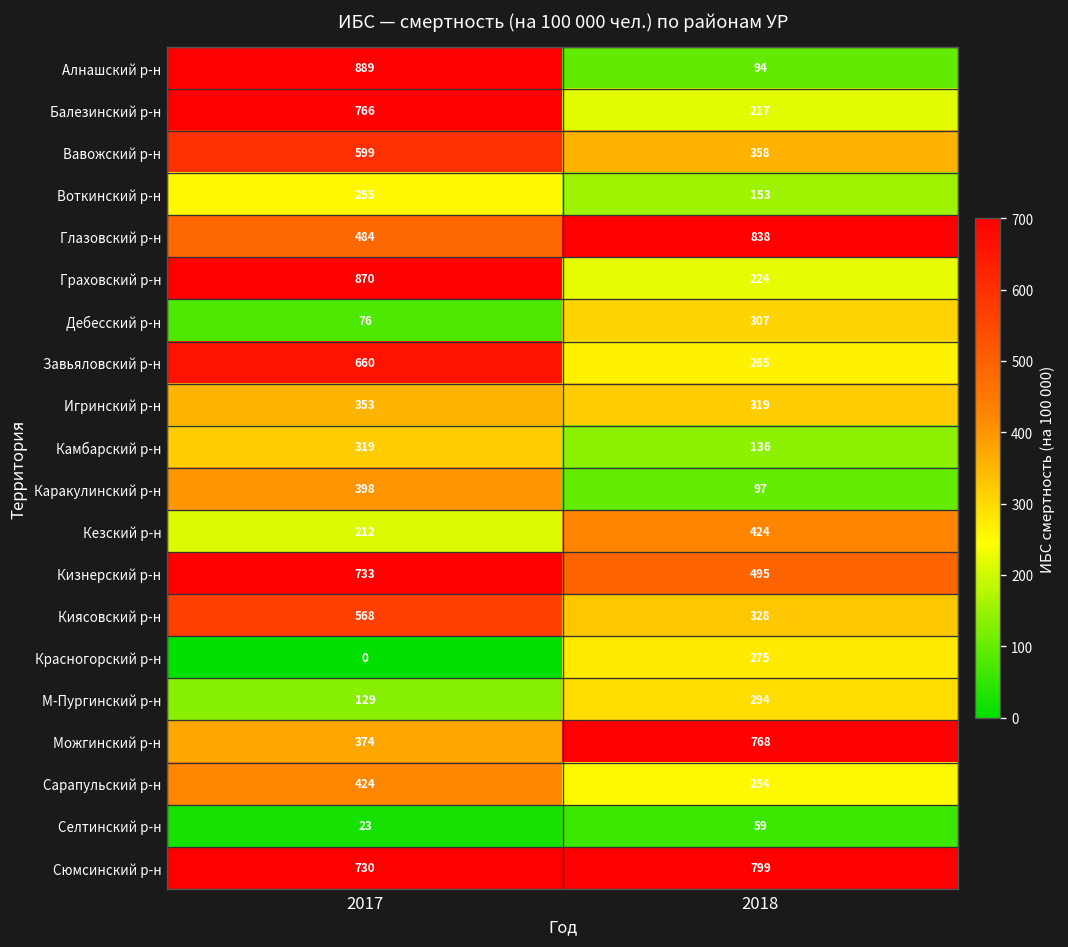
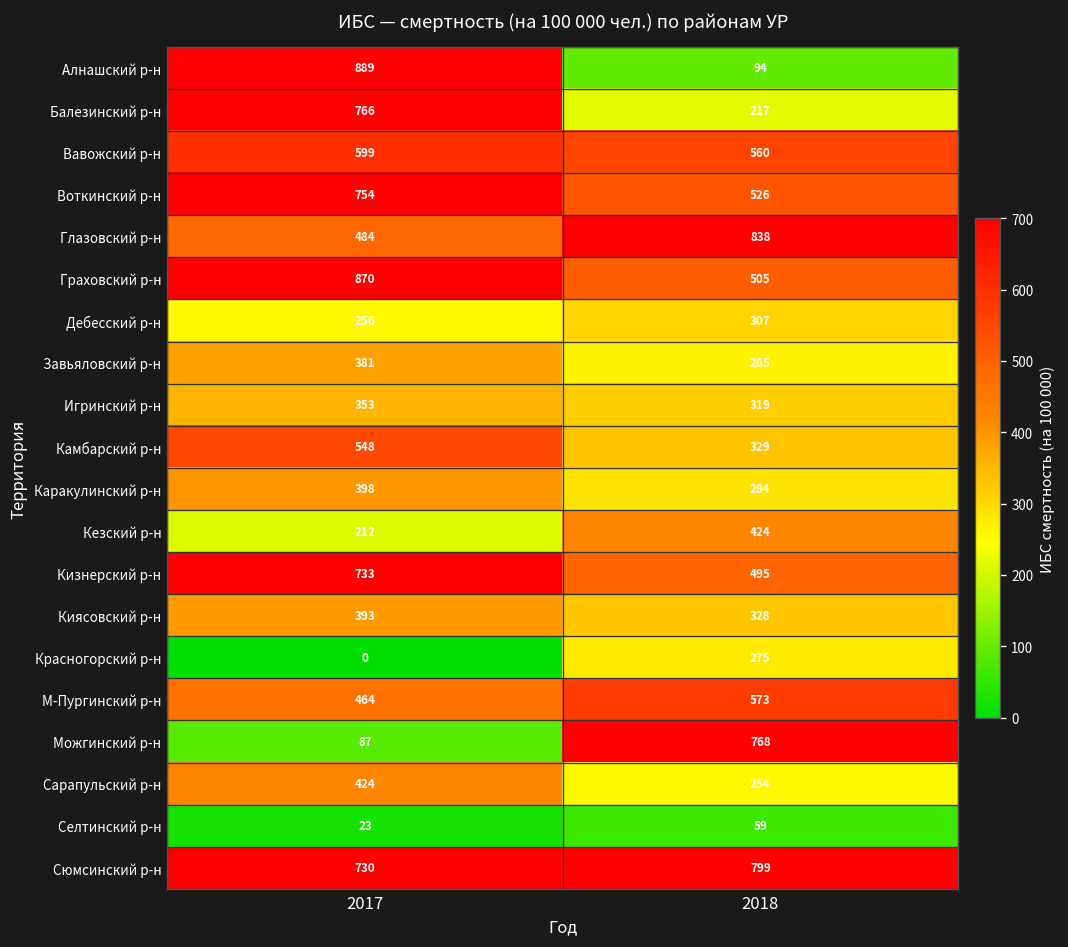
Вавожский р-н, 2018: 358 -> 560
Воткинский р-н, 2017: 255 -> 754
Воткинский р-н, 2018: 153 -> 526
Граховский р-н, 2018: 224 -> 505
Дебесский р-н, 2017: 76 -> 256
Завьяловский р-н, 2017: 660 -> 381
Камбарский р-н, 2017: 319 -> 548
Камбарский р-н, 2018: 136 -> 329
Каракулинский р-н, 2018: 97 -> 284
Киясовский р-н, 2017: 568 -> 393
М-Пургинский р-н, 2017: 129 -> 464
М-Пургинский р-н, 2018: 294 -> 573
Можгинский р-н, 2017: 374 -> 87
